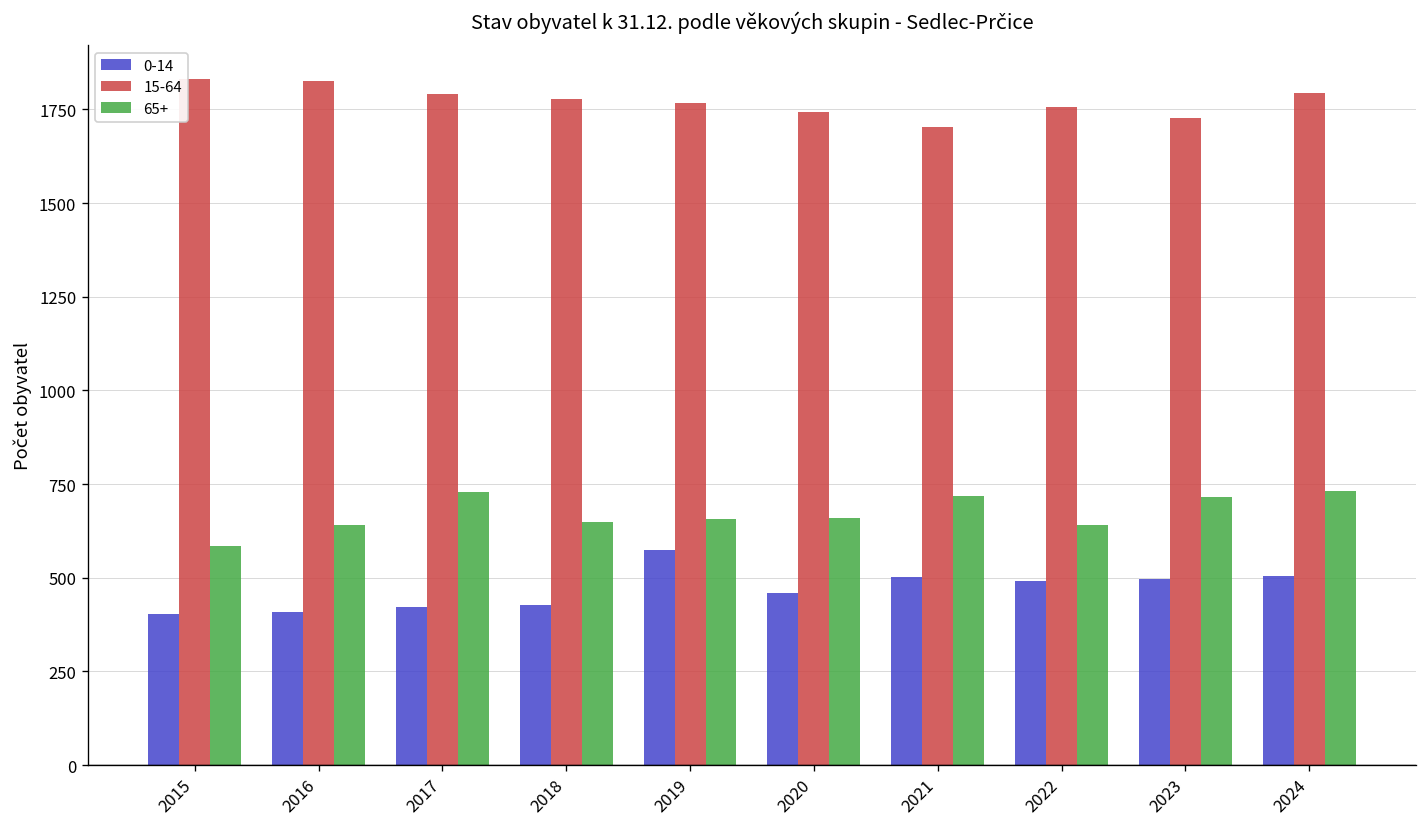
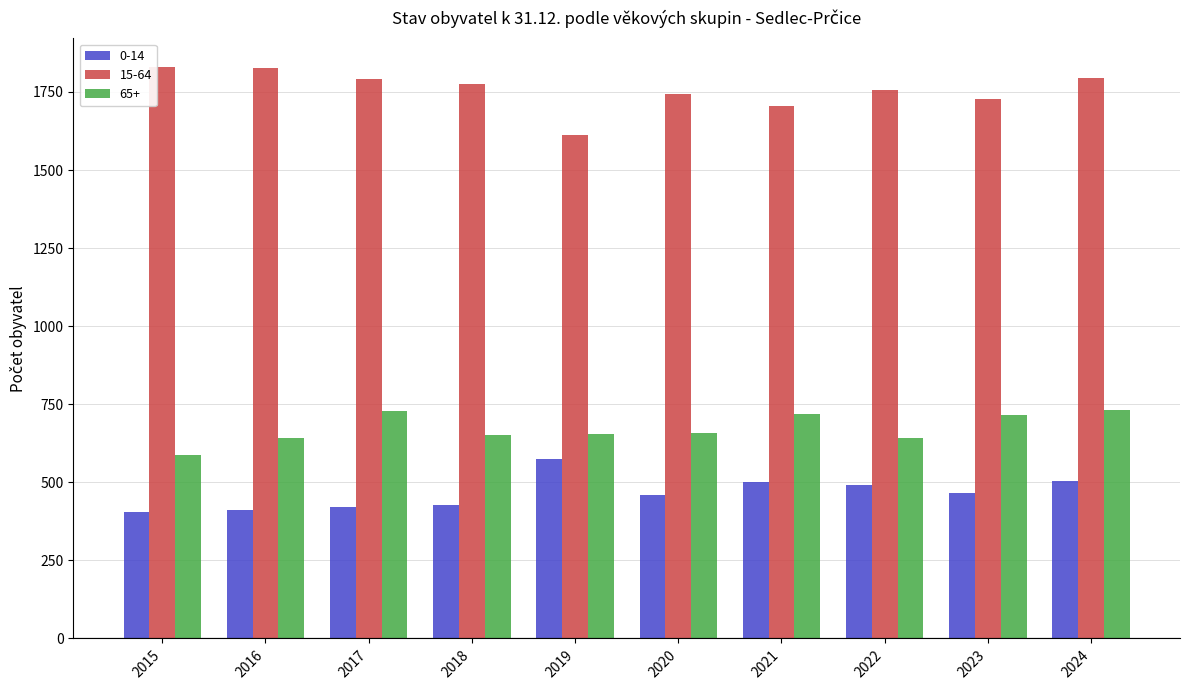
15-64, 2019: 1770 -> 1610
0-14, 2023: 500 -> 470
